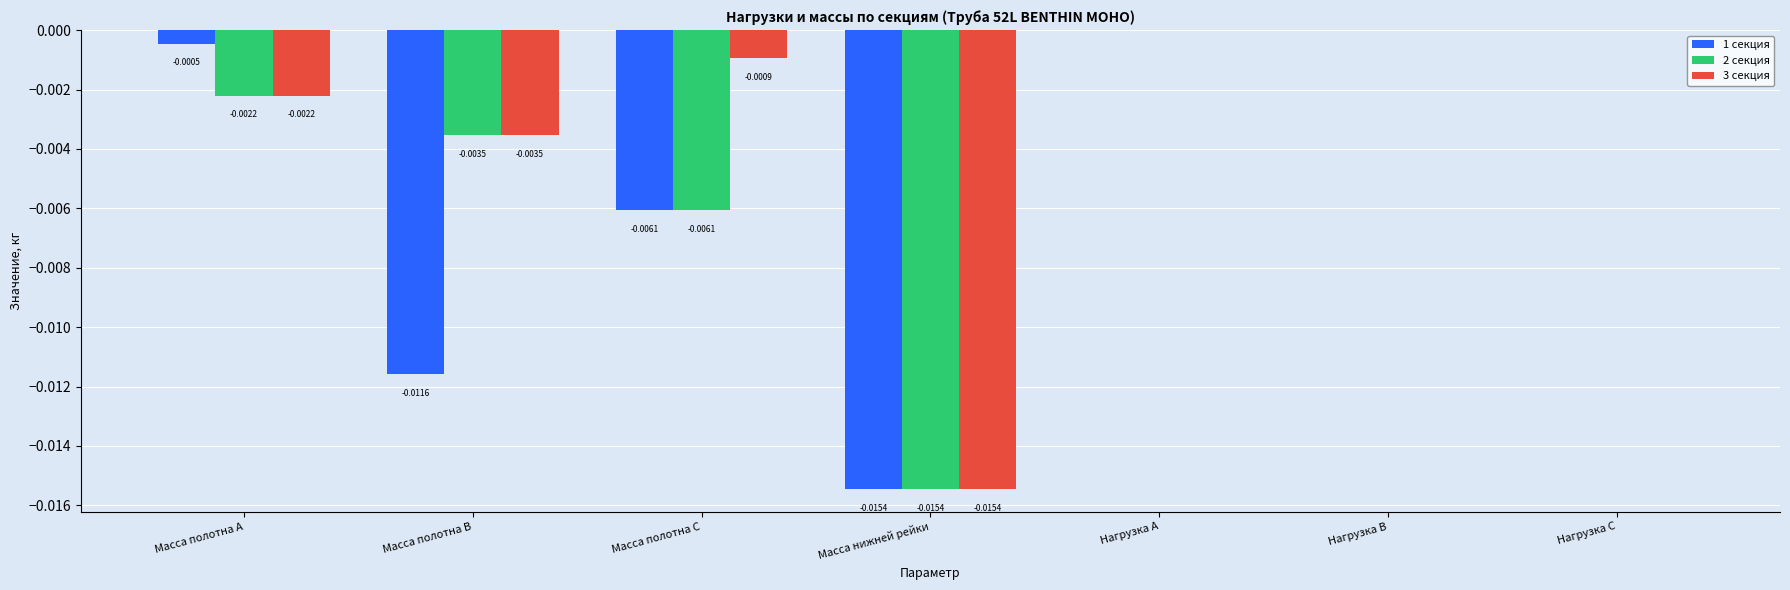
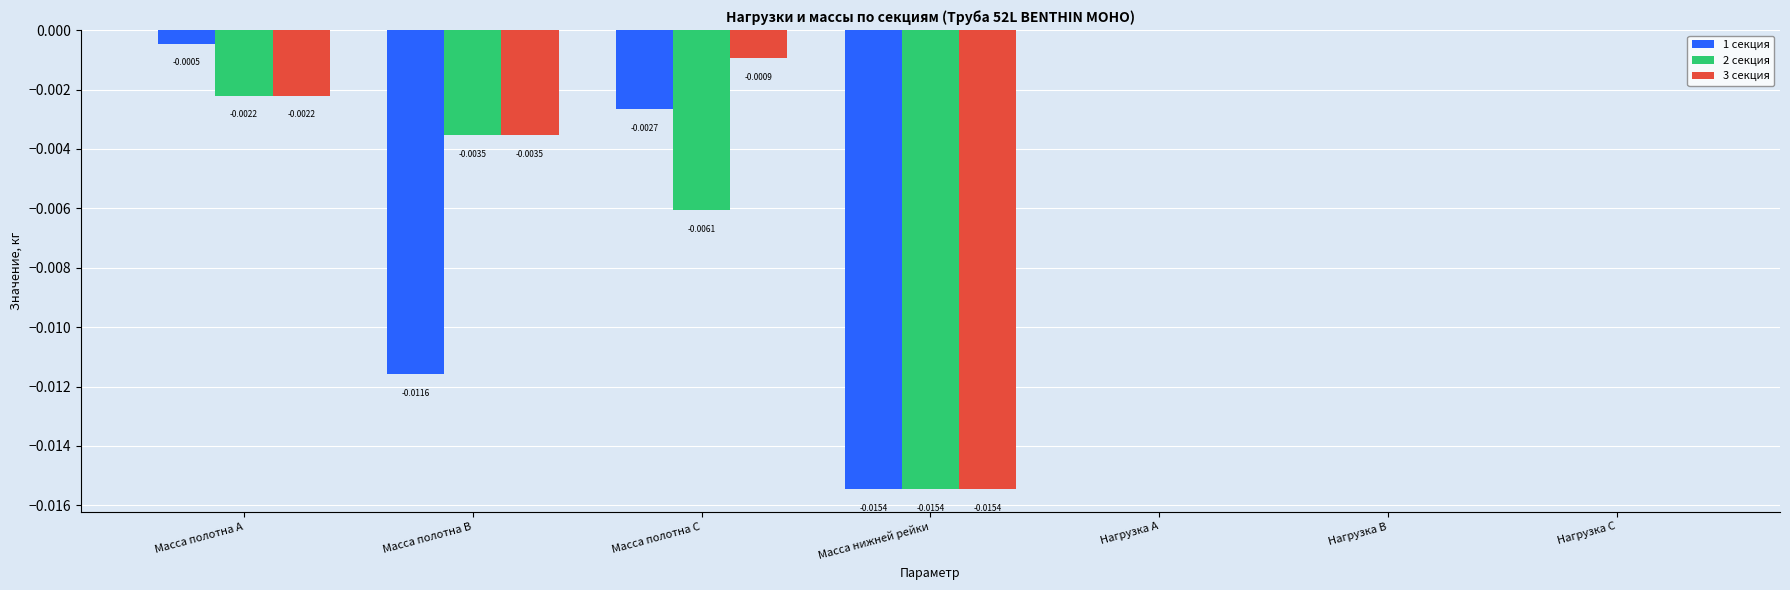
1 секция, Масса полотна C: -0.0061 -> -0.0027
